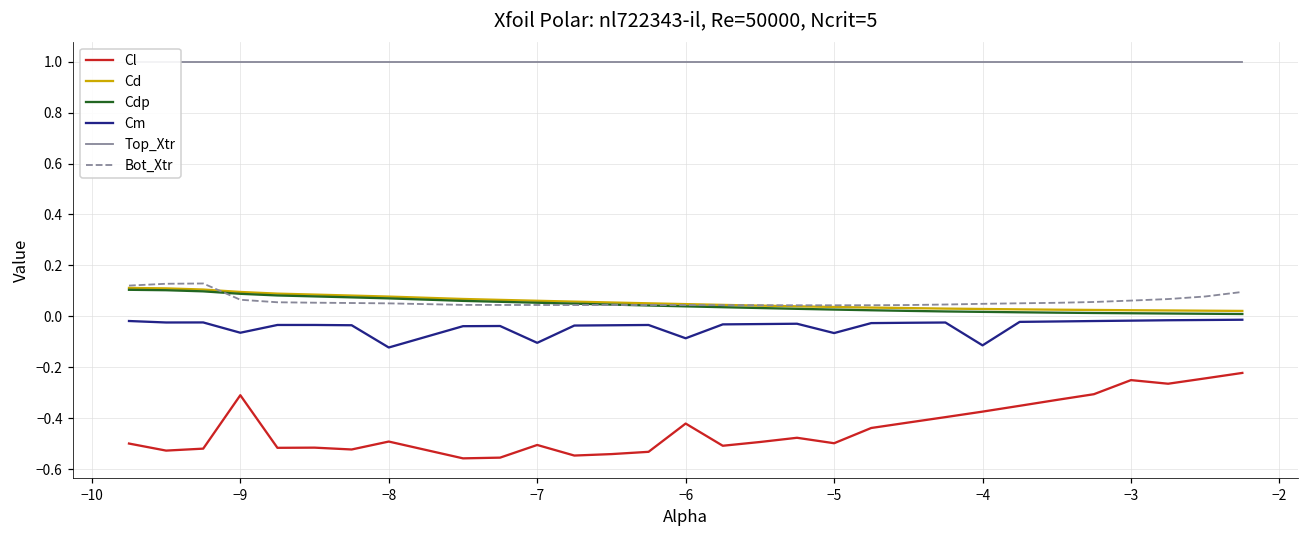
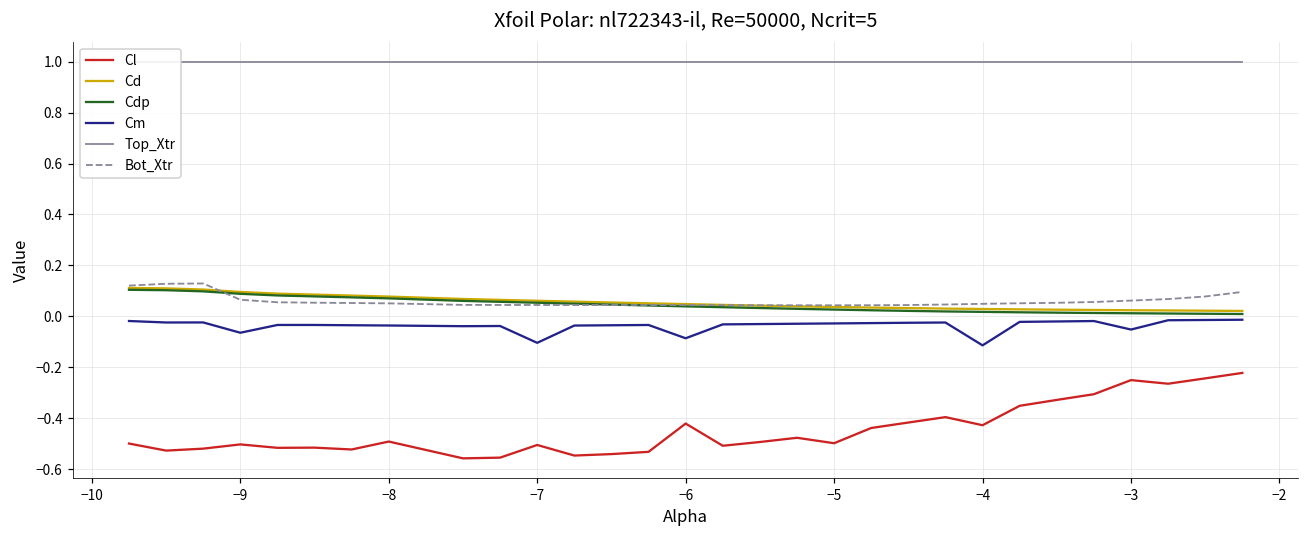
Cl, −9: -0.31 -> -0.50
Cm, −8: -0.12 -> -0.04
Cm, −5: -0.07 -> -0.03
Cl, −4: -0.37 -> -0.43
Cm, −3: -0.02 -> -0.05
